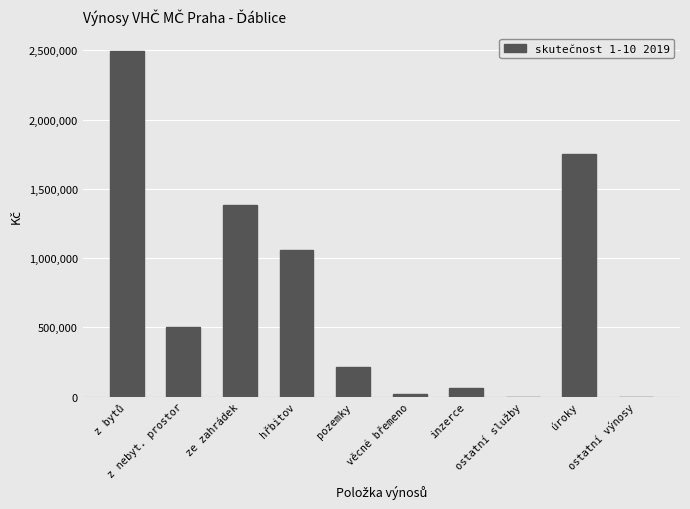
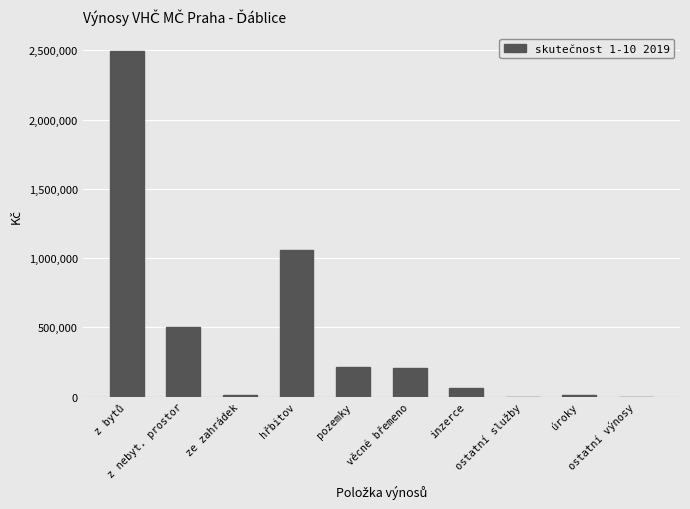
ze zahrádek: 1,380,000 -> 10,000
věcné břemeno: 20,000 -> 210,000
úroky: 1,750,000 -> 10,000
